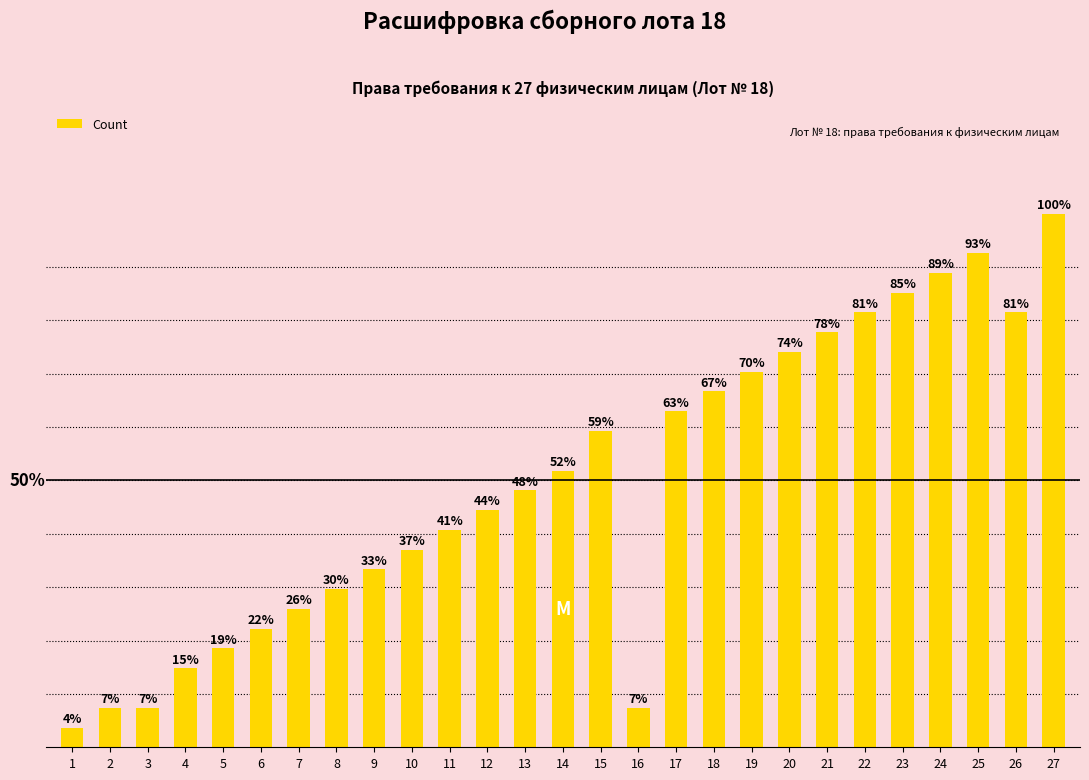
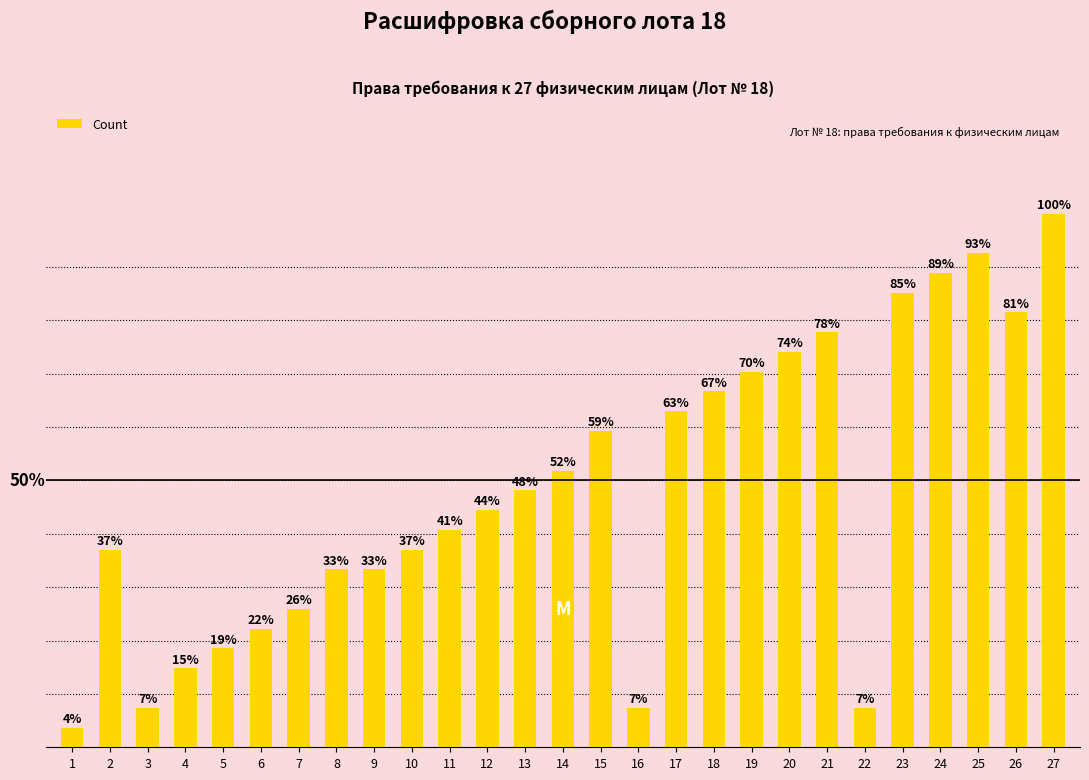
2: 7% -> 37%
8: 30% -> 33%
22: 81% -> 7%
